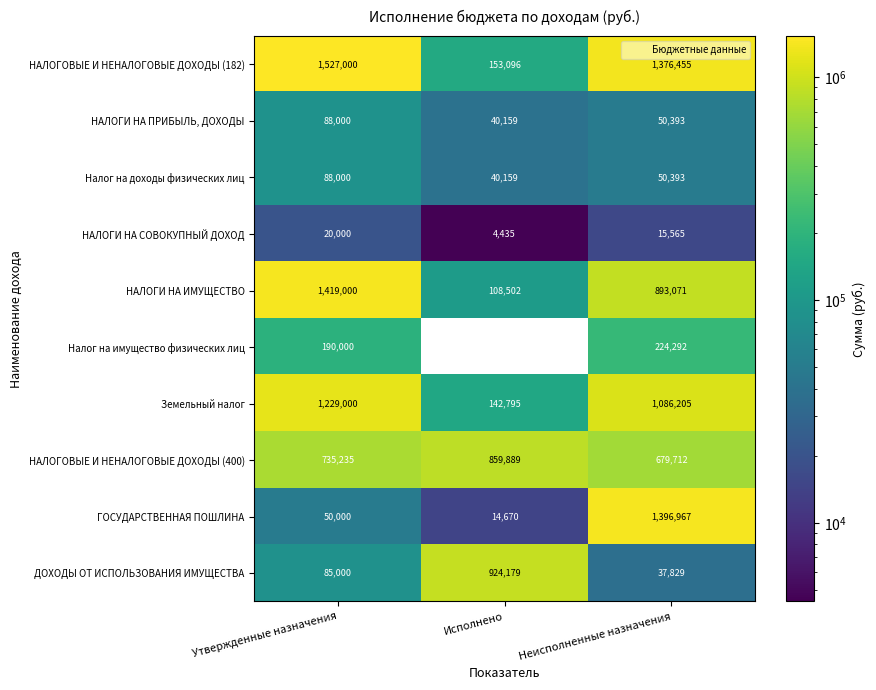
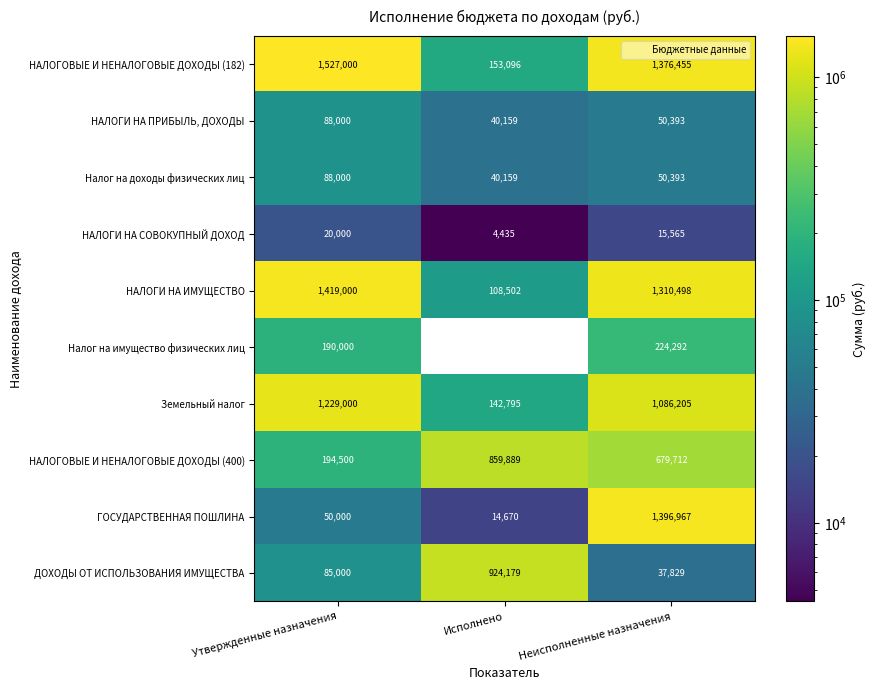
НАЛОГИ НА ИМУЩЕСТВО, Неисполненные назначения: 893,071 -> 1,310,498
НАЛОГОВЫЕ И НЕНАЛОГОВЫЕ ДОХОДЫ (400), Утвержденные назначения: 735,235 -> 194,500
